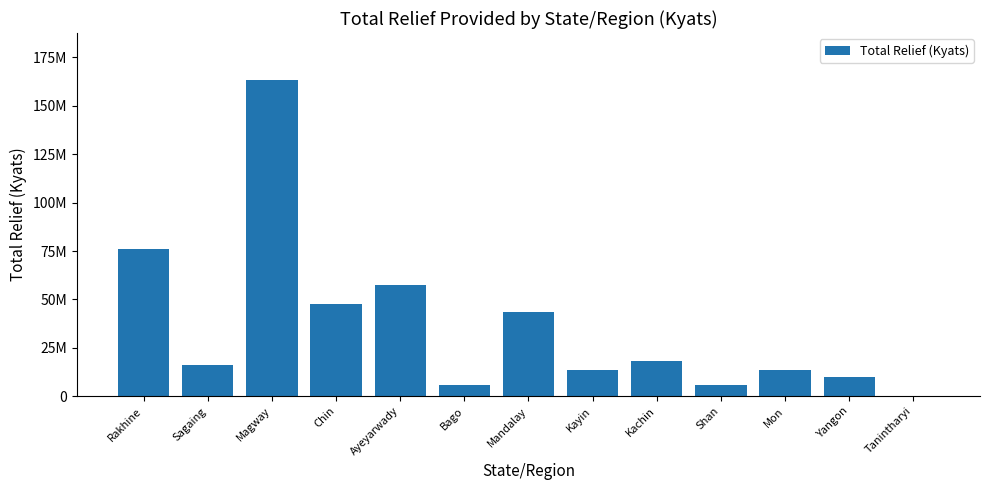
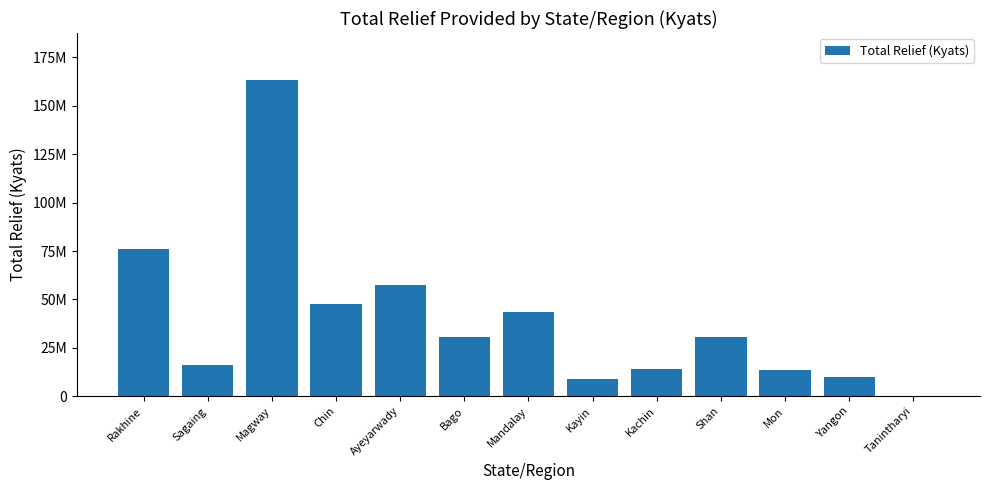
Bago: 6000000 -> 30000000
Kayin: 14000000 -> 9000000
Kachin: 18000000 -> 14000000
Shan: 6000000 -> 31000000
